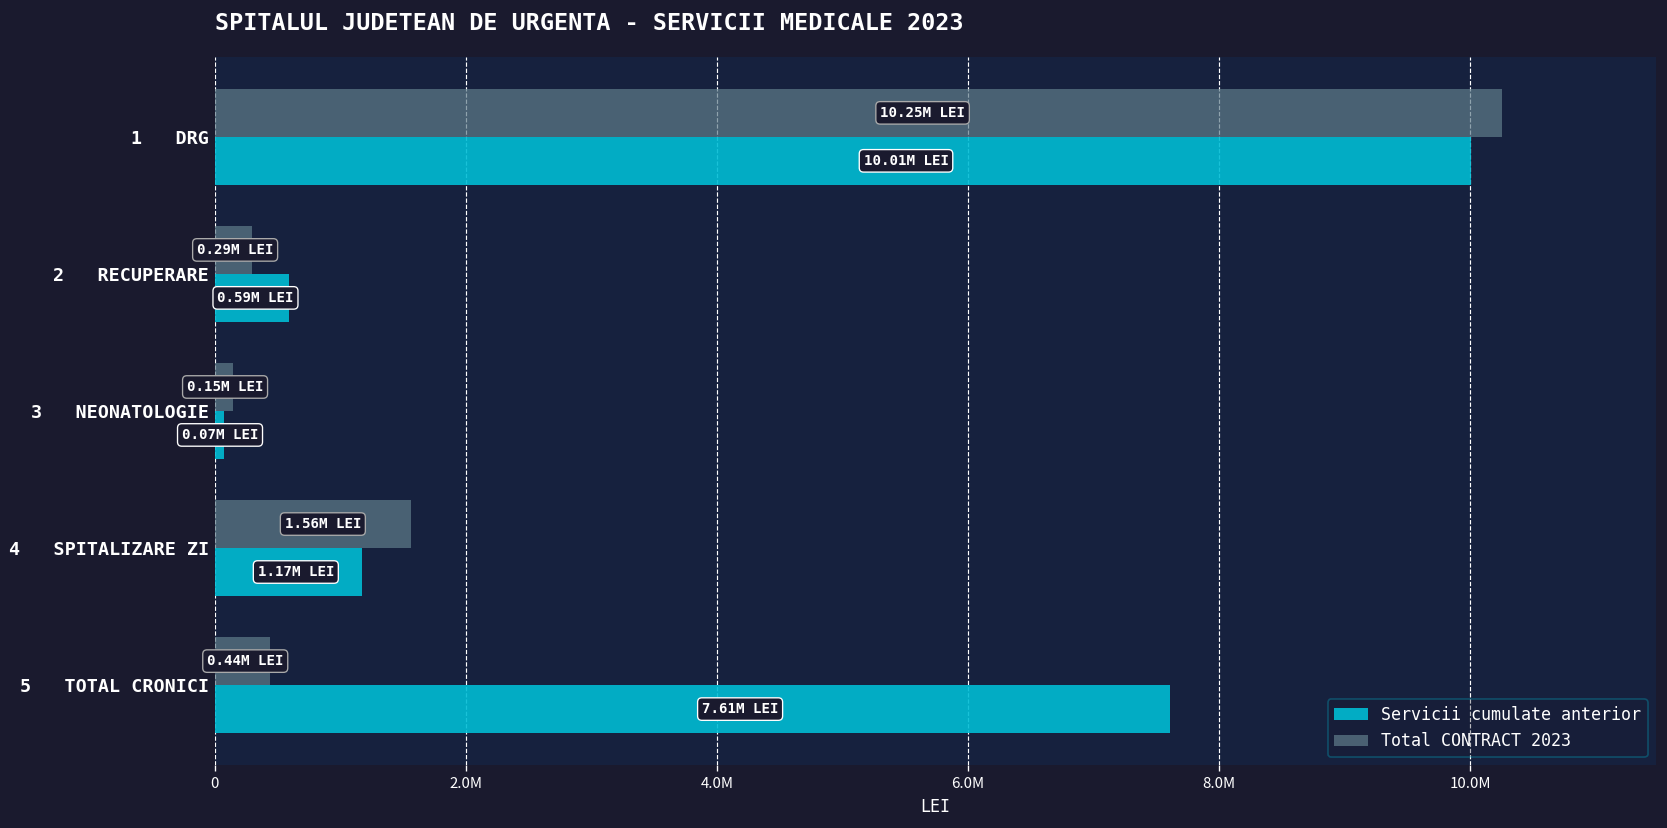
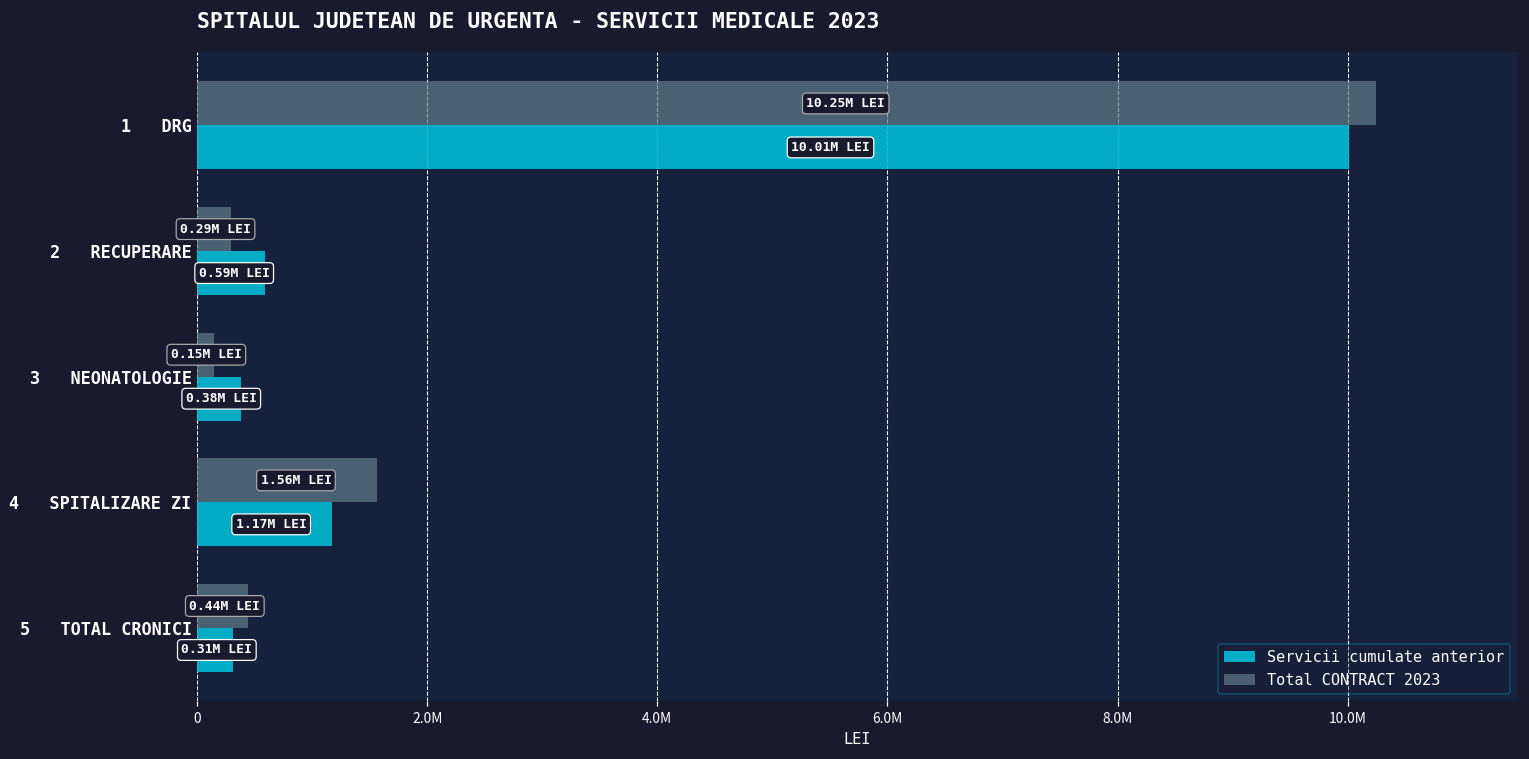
Servicii cumulate anterior, 3 NEONATOLOGIE: 0.07M -> 0.38M
Servicii cumulate anterior, 5 TOTAL CRONICI: 7.61M -> 0.31M
